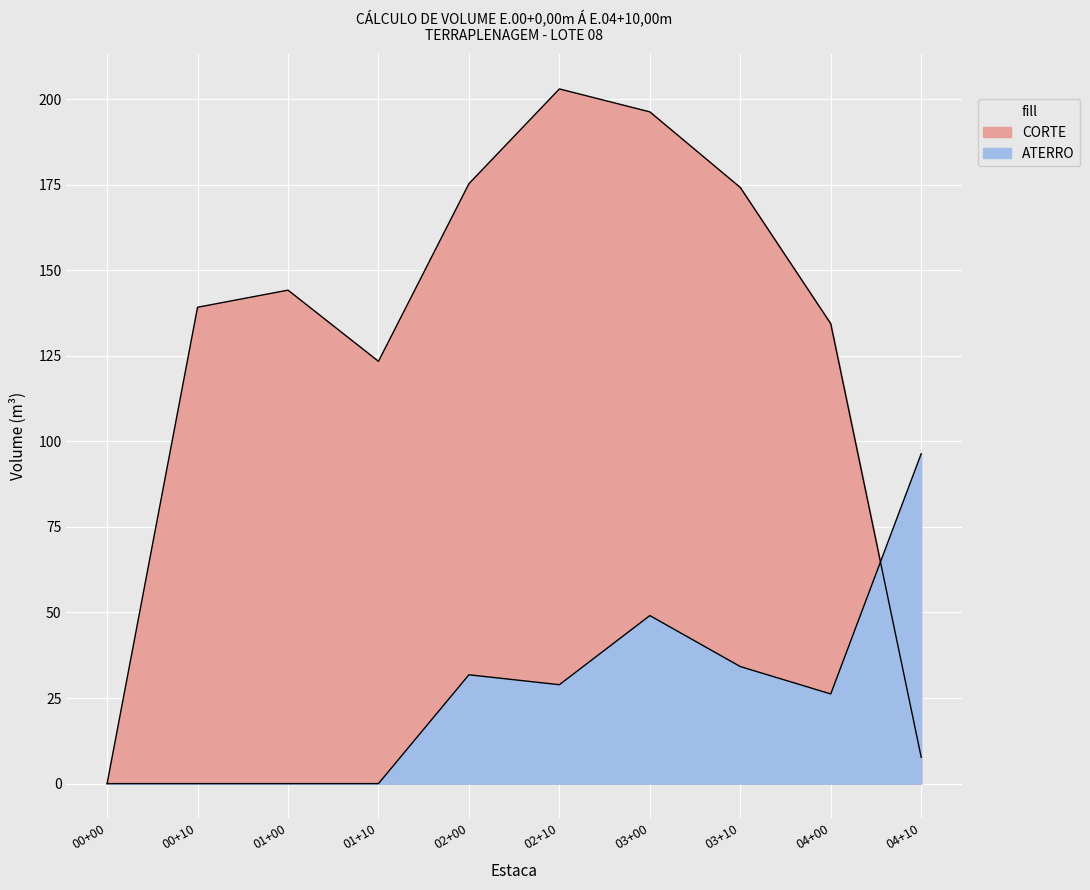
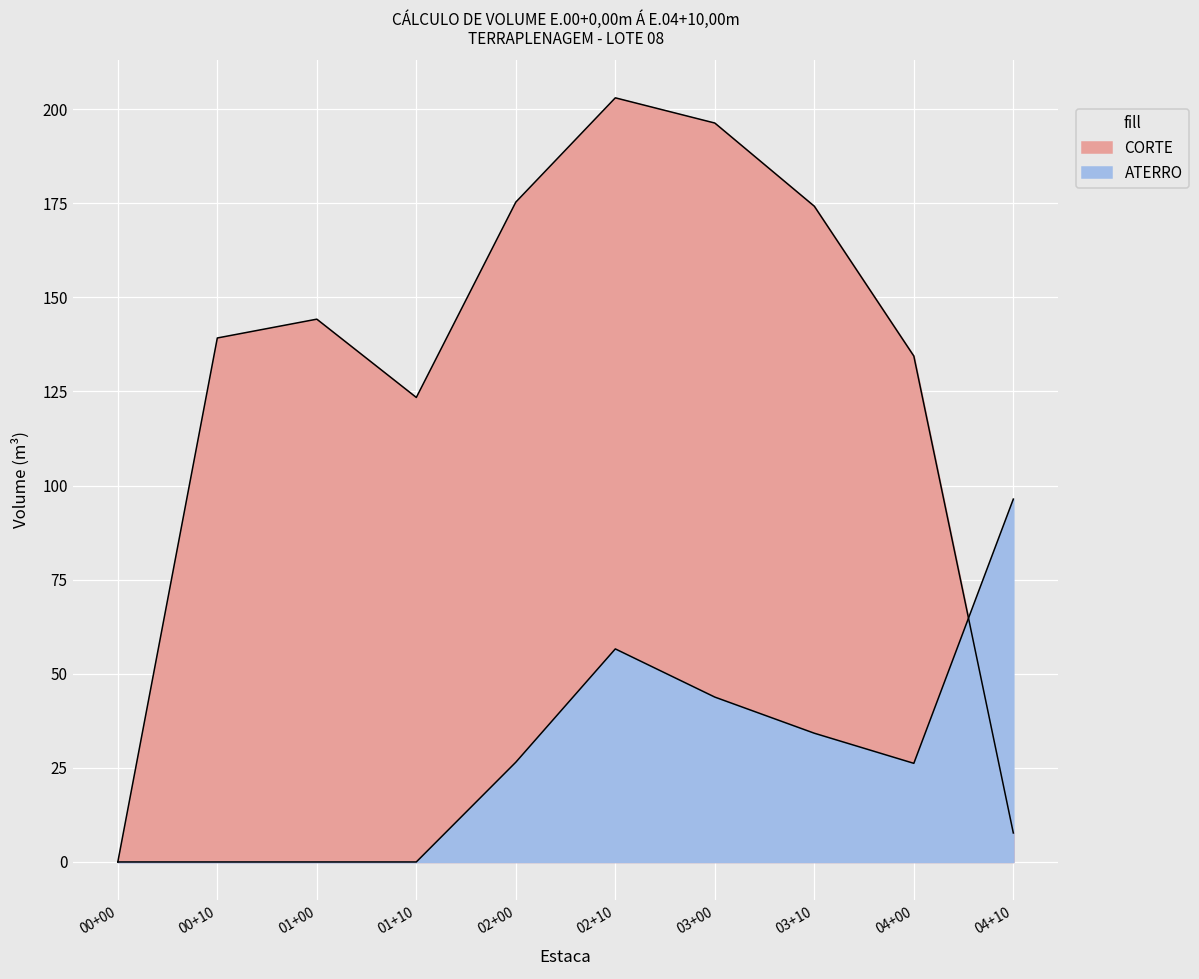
ATERRO, 02+00: 32 -> 27
ATERRO, 02+10: 29 -> 57
ATERRO, 03+00: 49 -> 44
